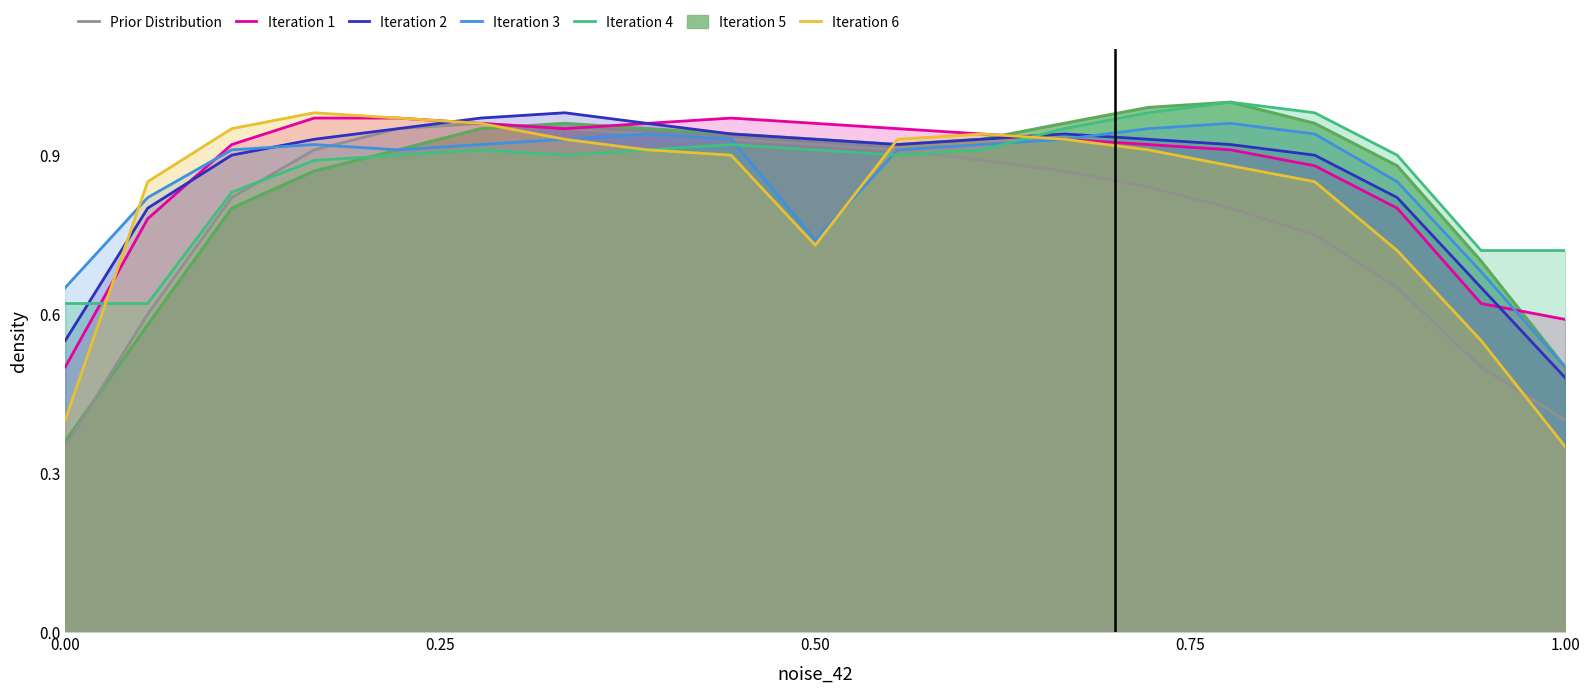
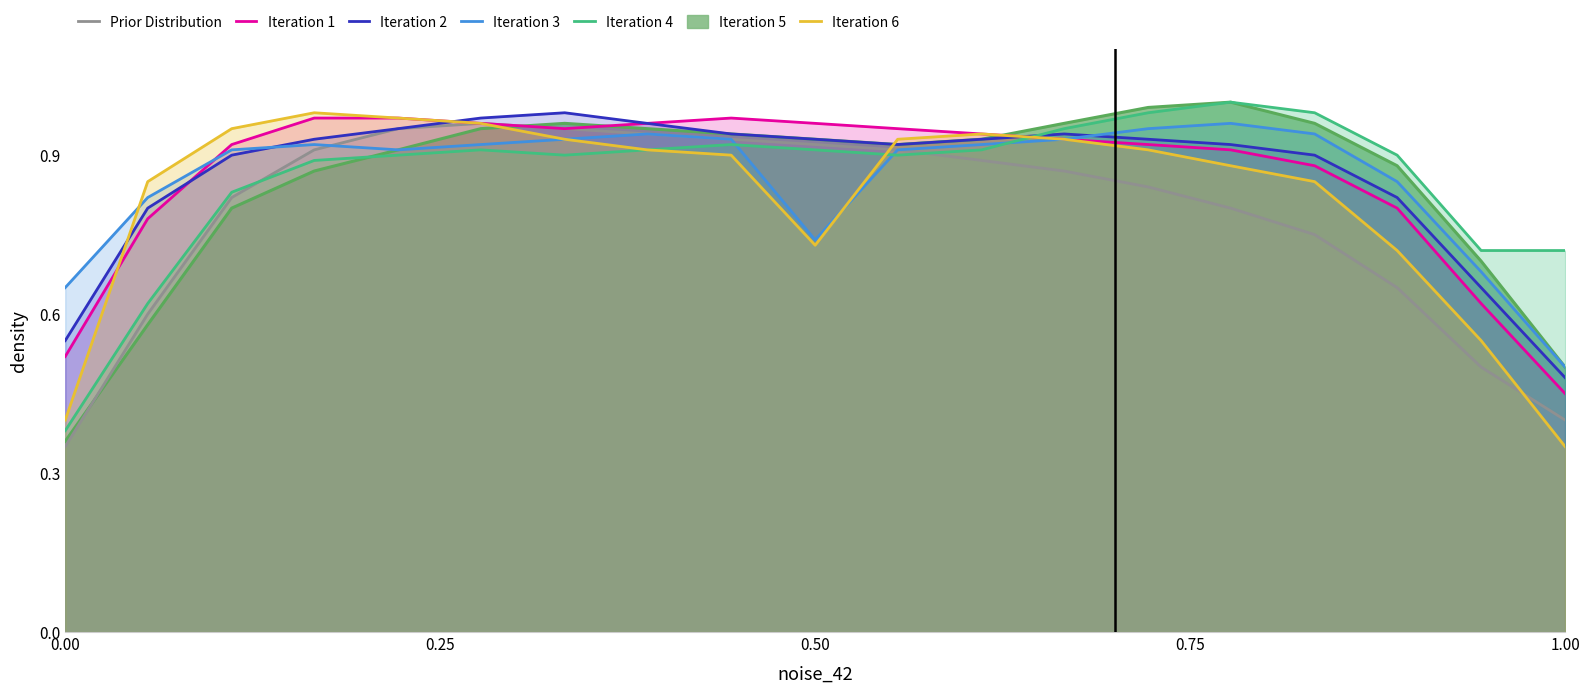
Iteration 1, 0.00: 0.50 -> 0.52
Iteration 4, 0.00: 0.62 -> 0.38
Iteration 1, 1.00: 0.59 -> 0.45
